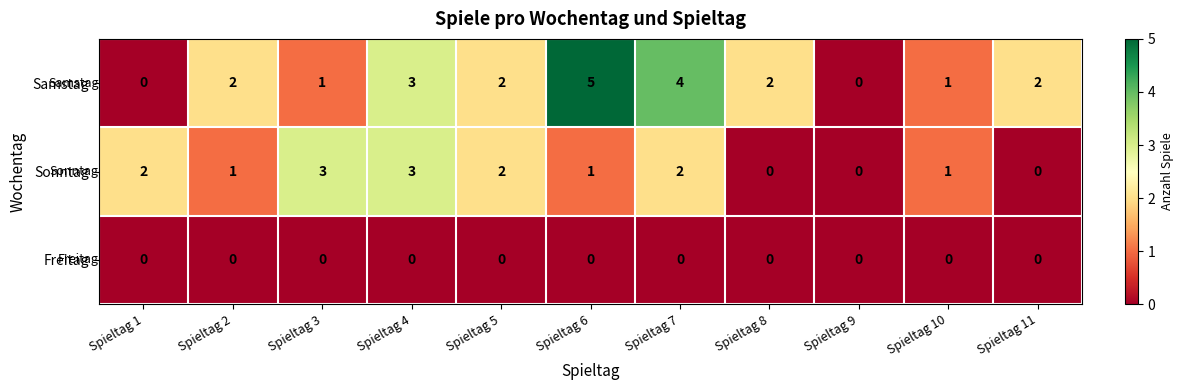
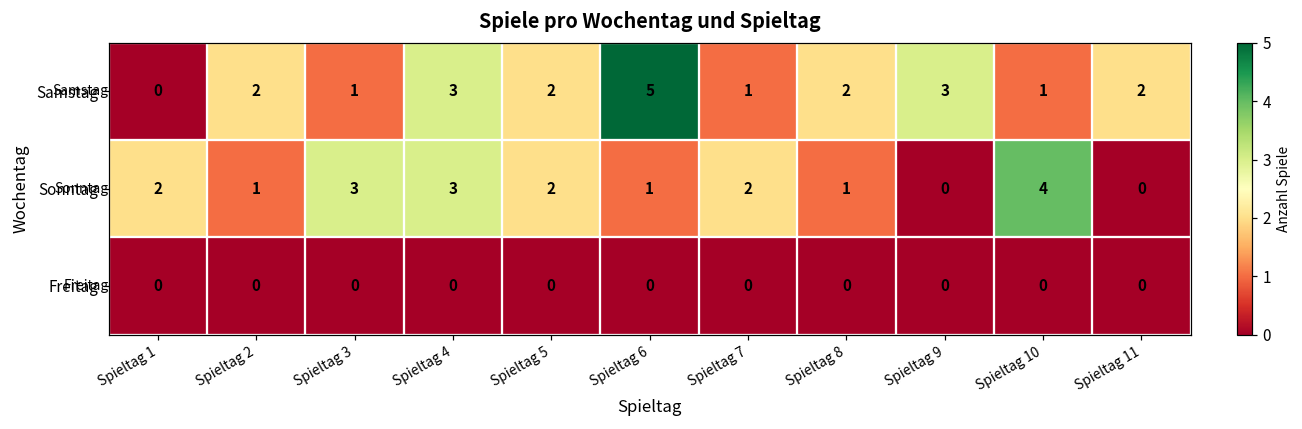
Samstag, Spieltag 7: 4 -> 1
Samstag, Spieltag 9: 0 -> 3
Sonntag, Spieltag 8: 0 -> 1
Sonntag, Spieltag 10: 1 -> 4
